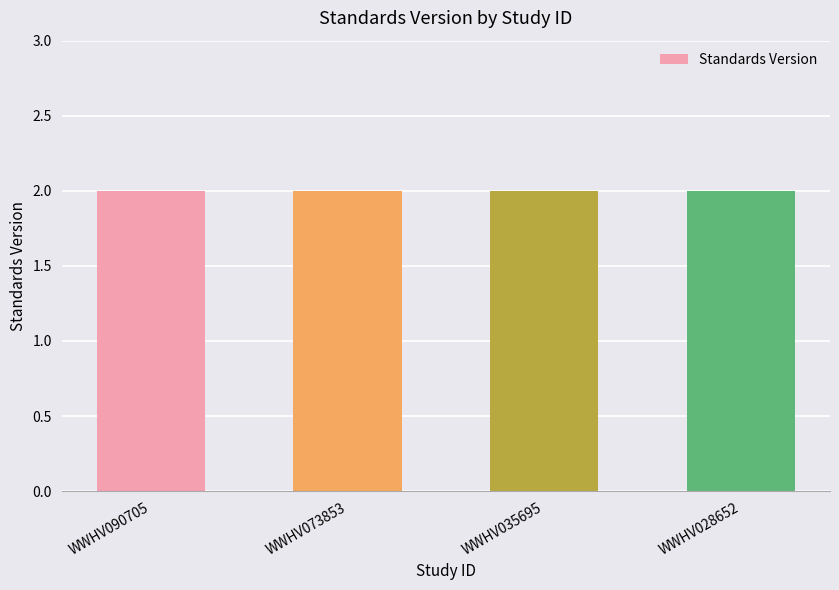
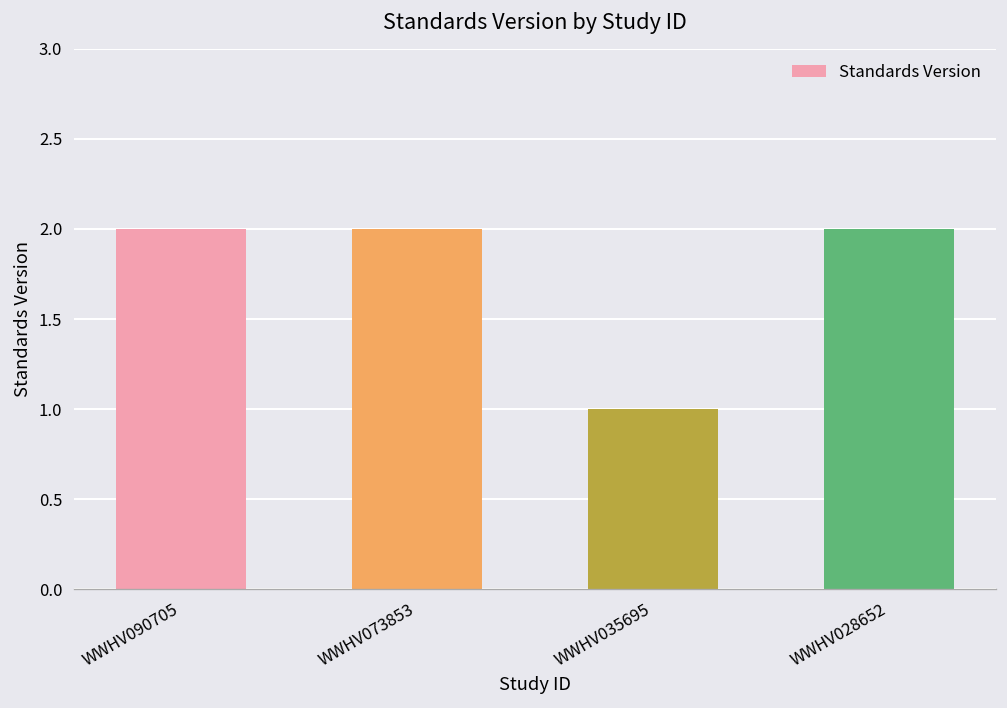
WWHV035695: 2 -> 1
